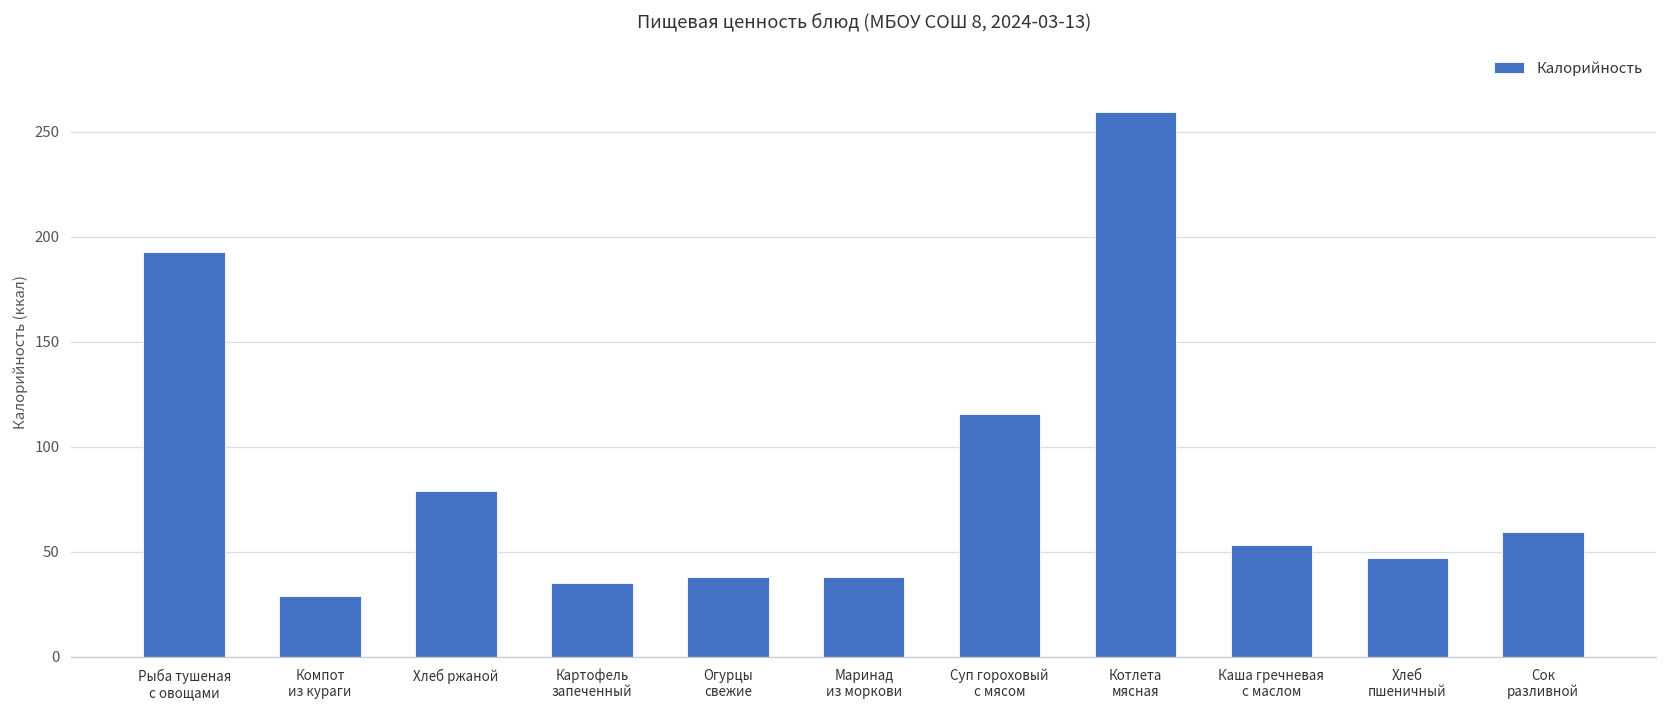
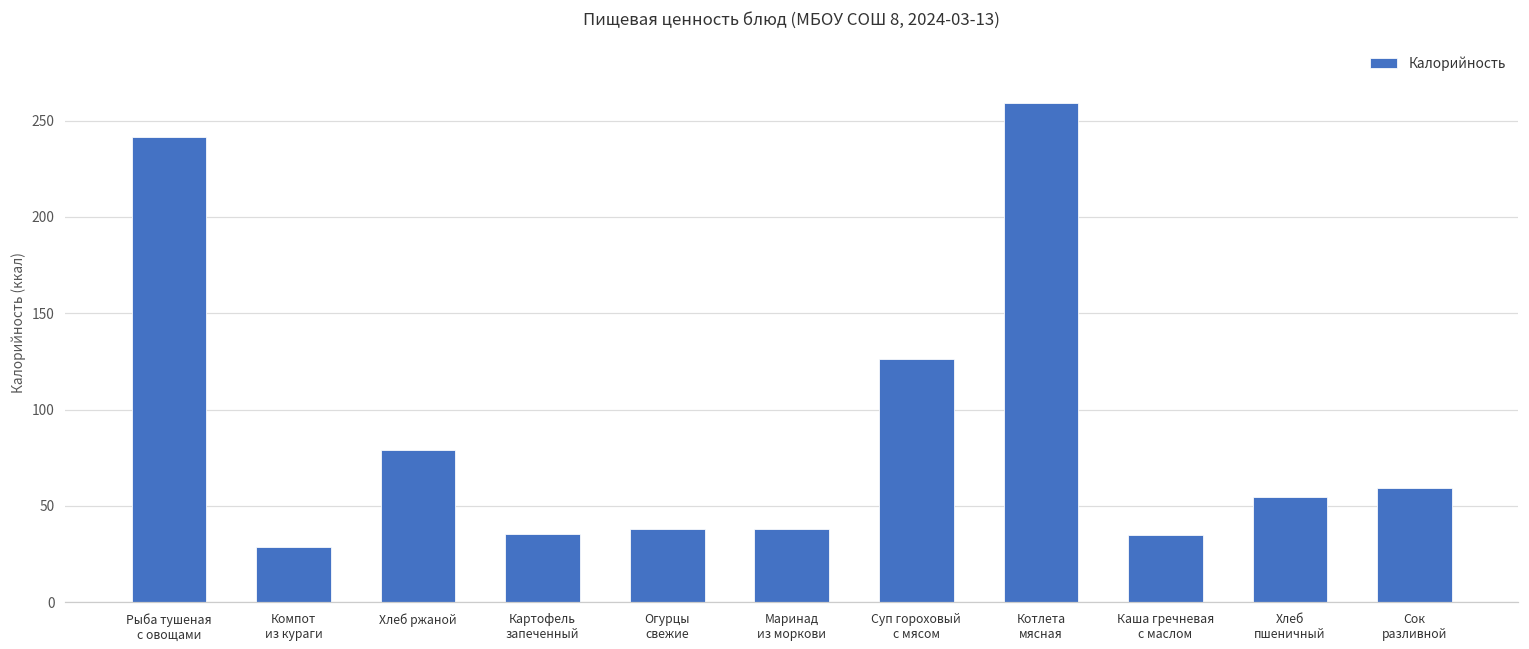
Рыба тушеная с овощами: 193 -> 242
Суп гороховый с мясом: 116 -> 126
Каша гречневая с маслом: 53 -> 35
Хлеб пшеничный: 47 -> 55
